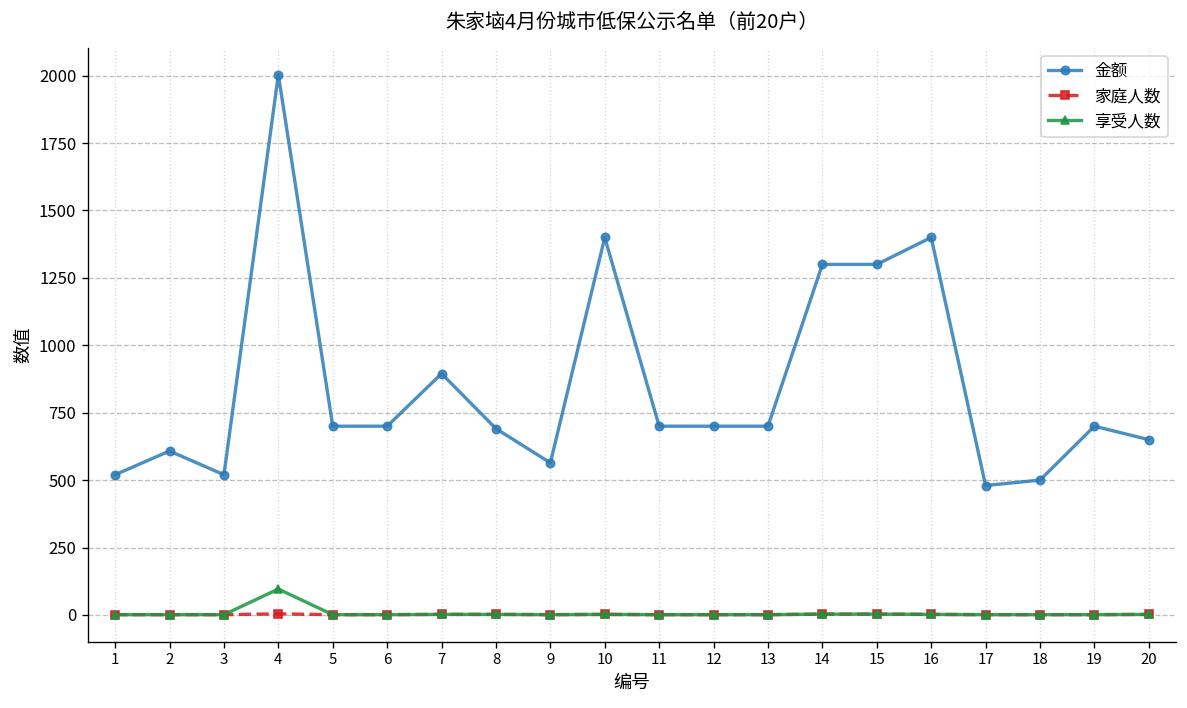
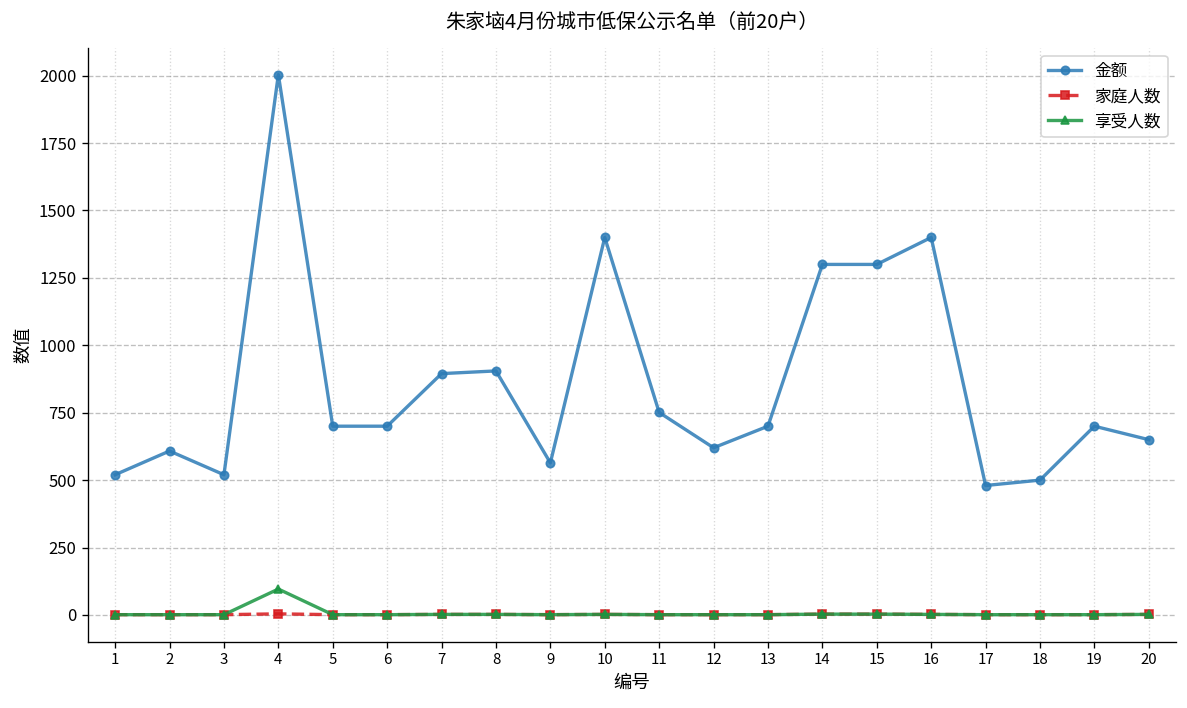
金额, 8: 690 -> 910
金额, 11: 700 -> 750
金额, 12: 700 -> 620
